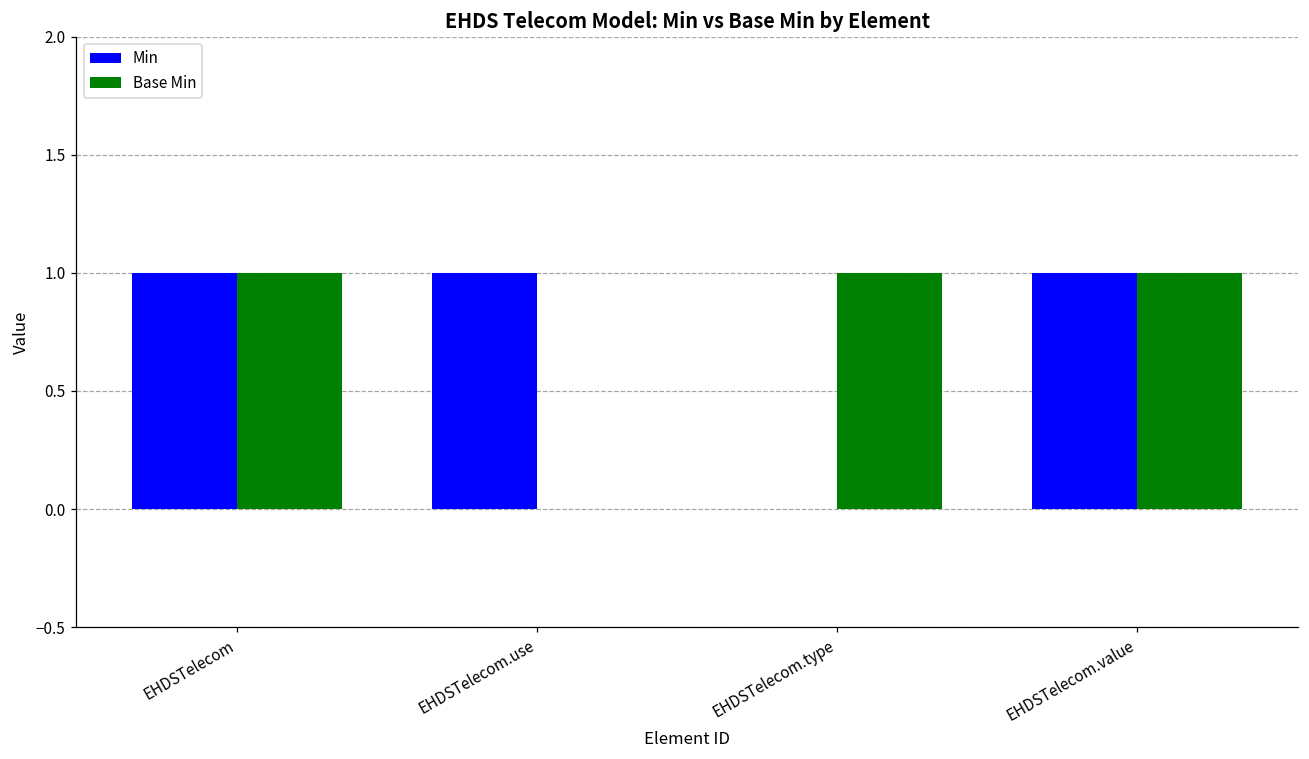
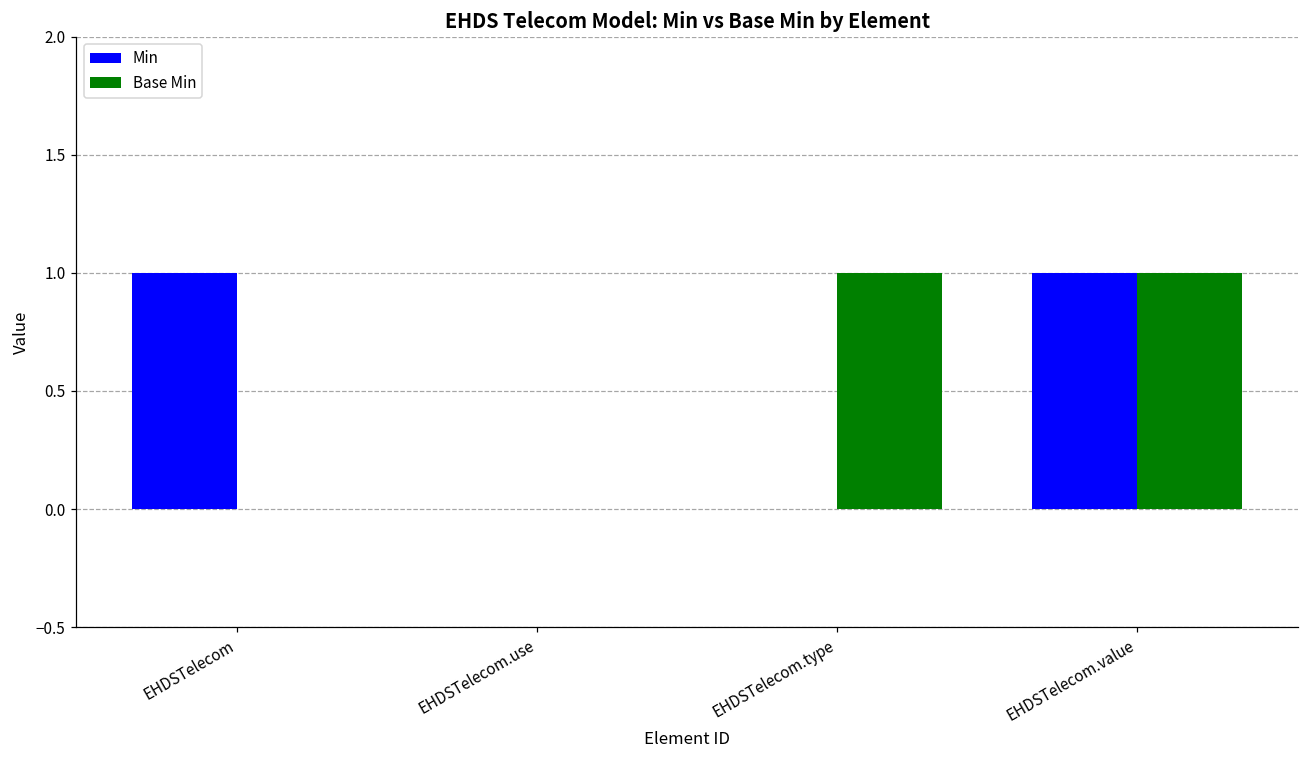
Base Min, EHDSTelecom: 1 -> 0
Min, EHDSTelecom.use: 1 -> 0
